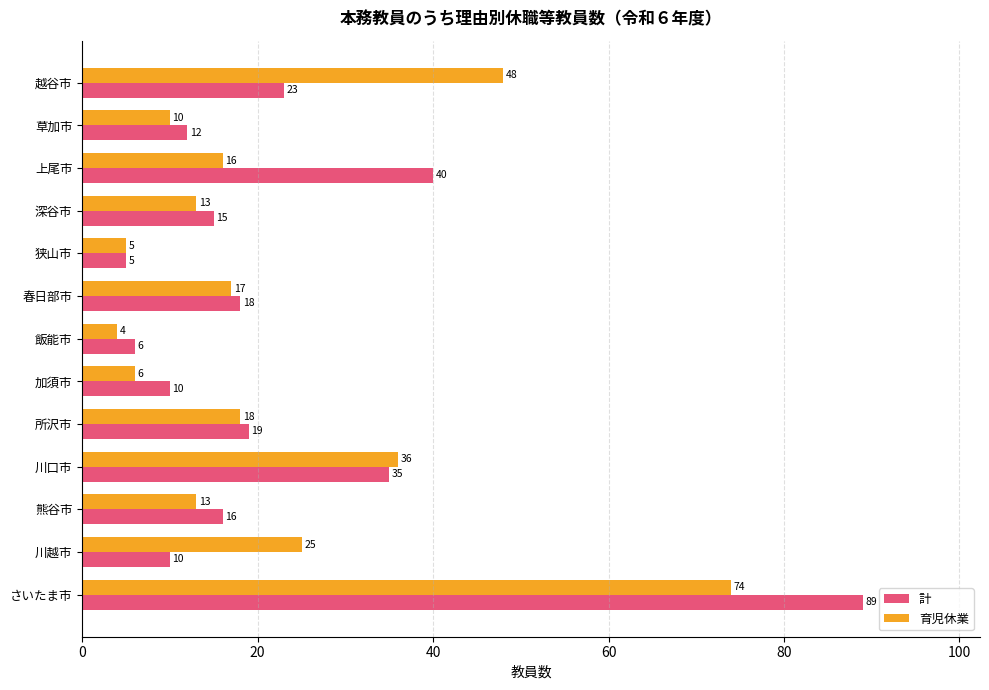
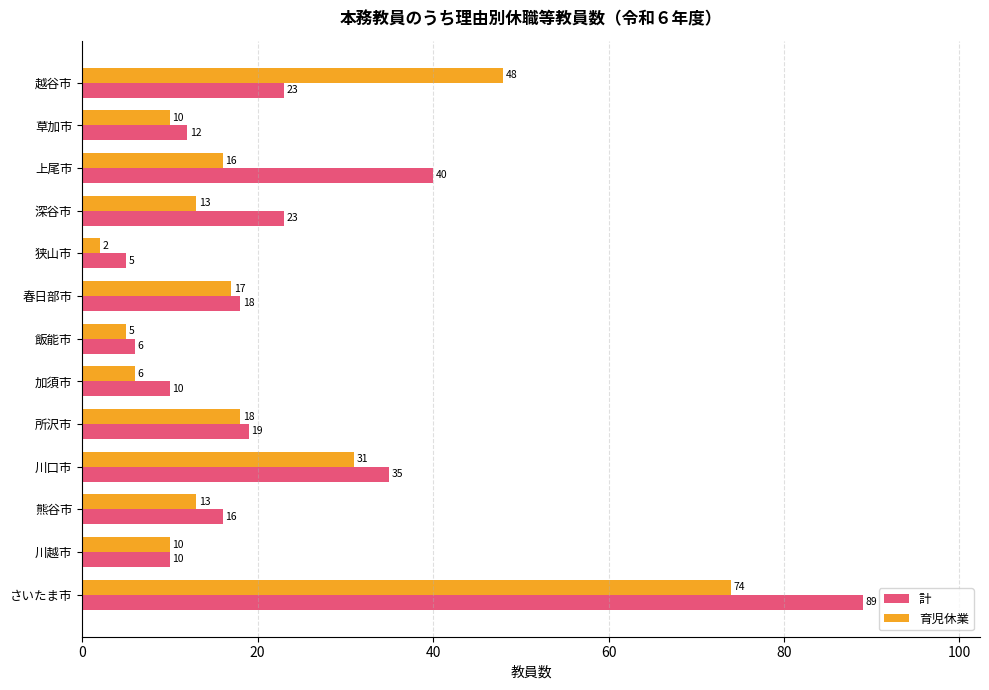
計, 深谷市: 15 -> 23
育児休業, 狭山市: 5 -> 2
育児休業, 飯能市: 4 -> 5
育児休業, 川口市: 36 -> 31
育児休業, 川越市: 25 -> 10
